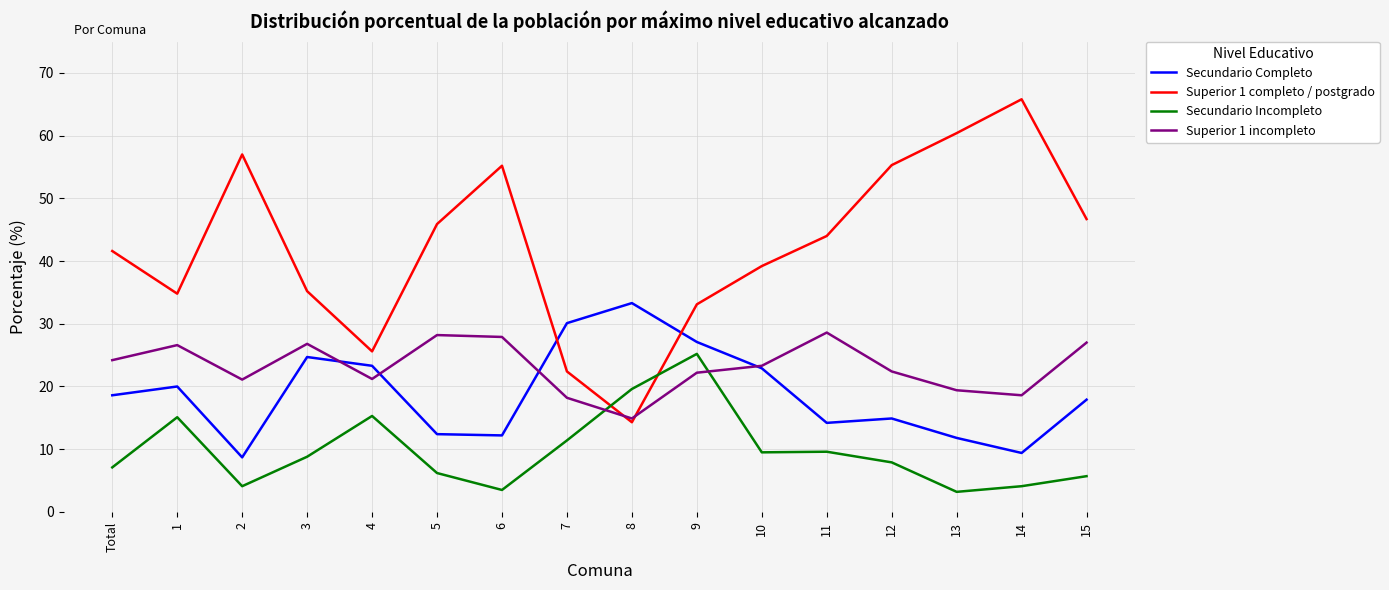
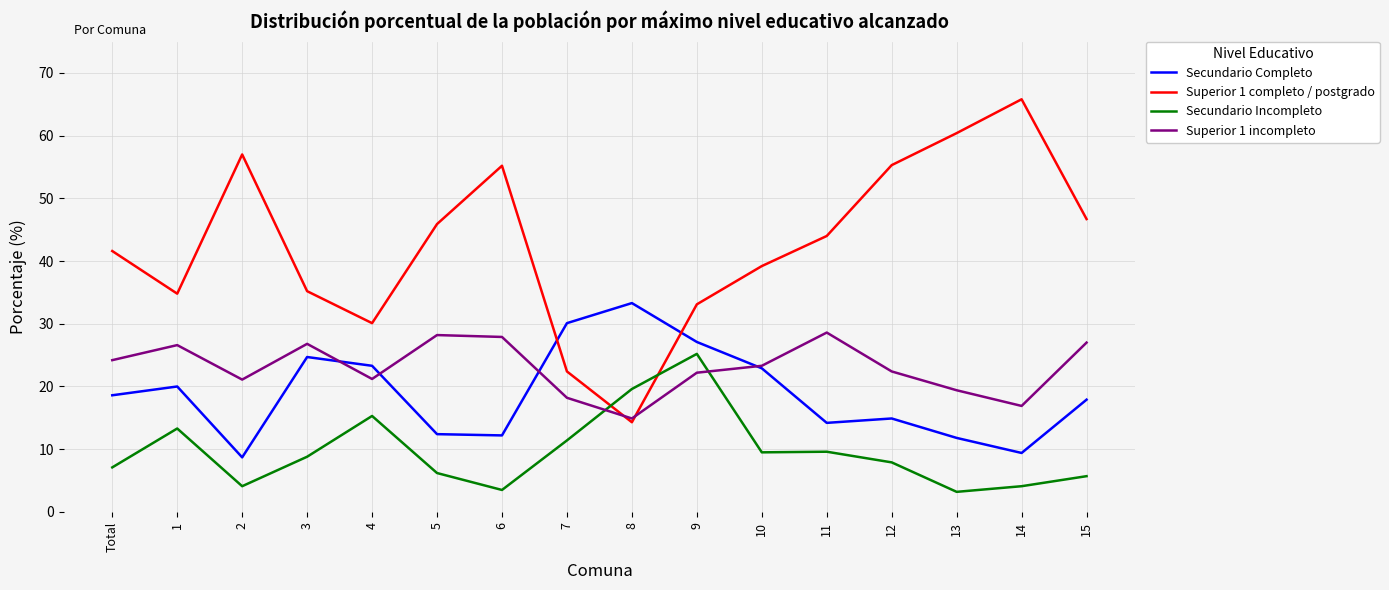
Secundario Incompleto, 1: 15 -> 13
Superior 1 completo / postgrado, 4: 26 -> 30
Superior 1 incompleto, 14: 19 -> 17
